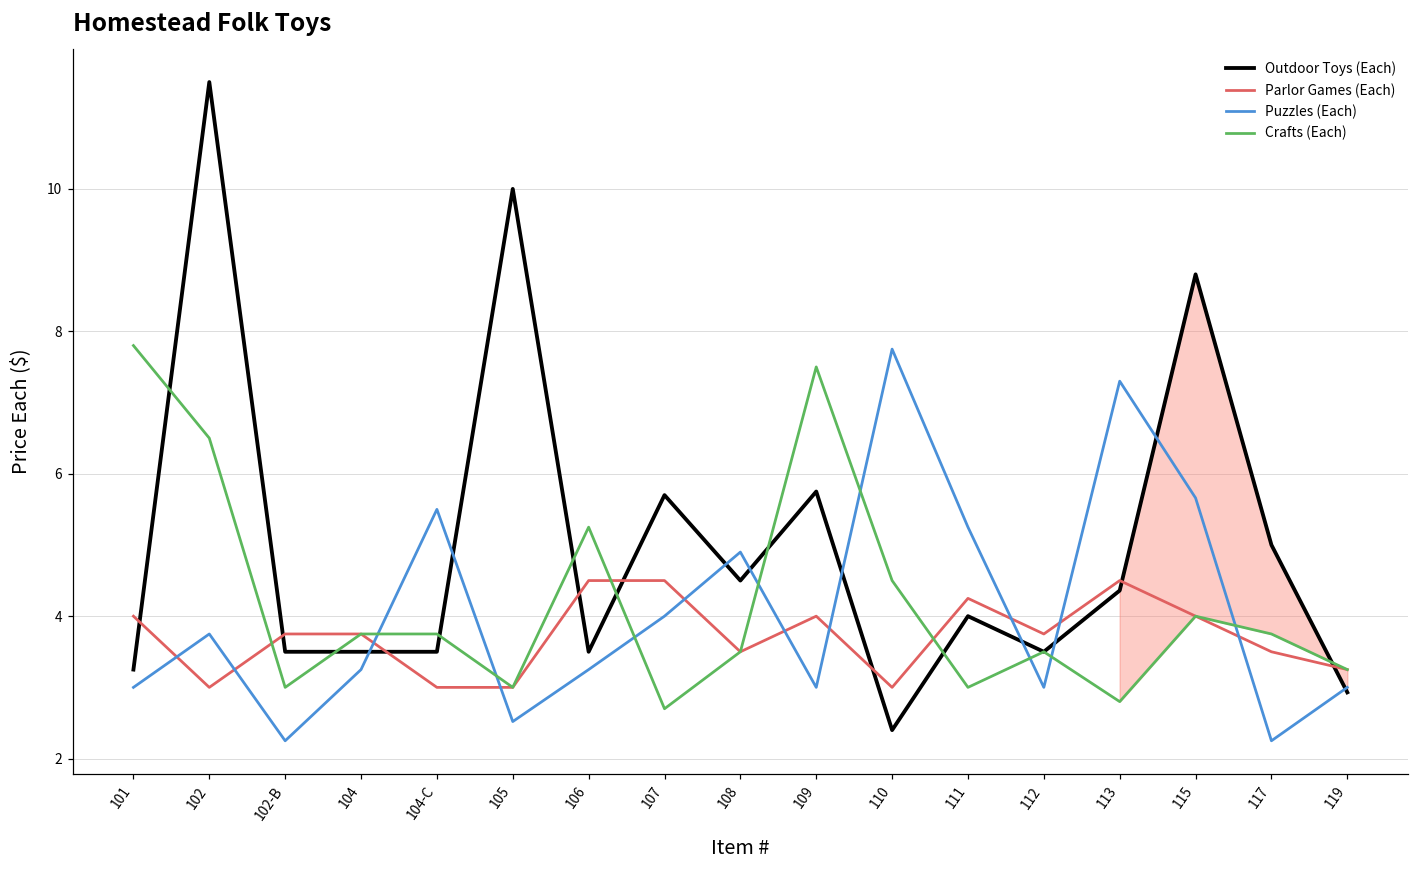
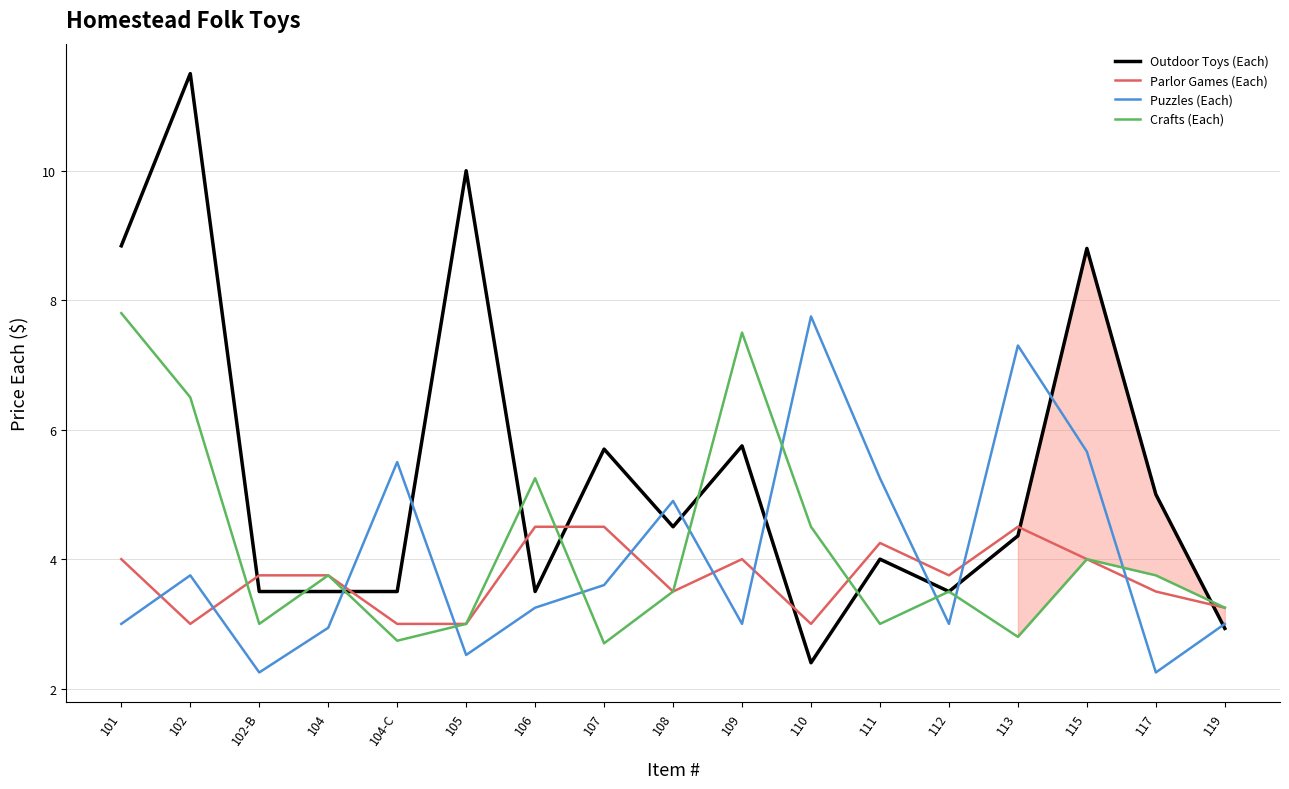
Outdoor Toys (Each), 101: 3.3 -> 8.8
Puzzles (Each), 104: 3.3 -> 2.9
Crafts (Each), 104-C: 3.8 -> 2.7
Puzzles (Each), 107: 4.0 -> 3.6
